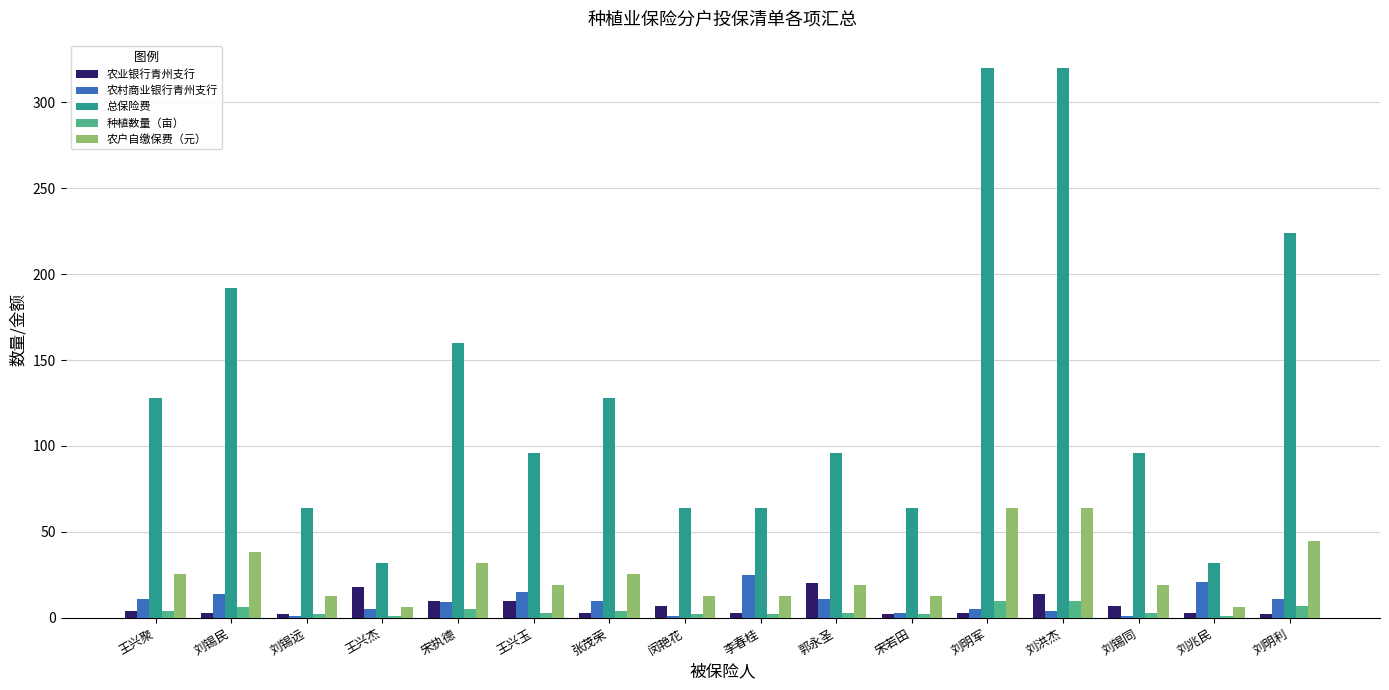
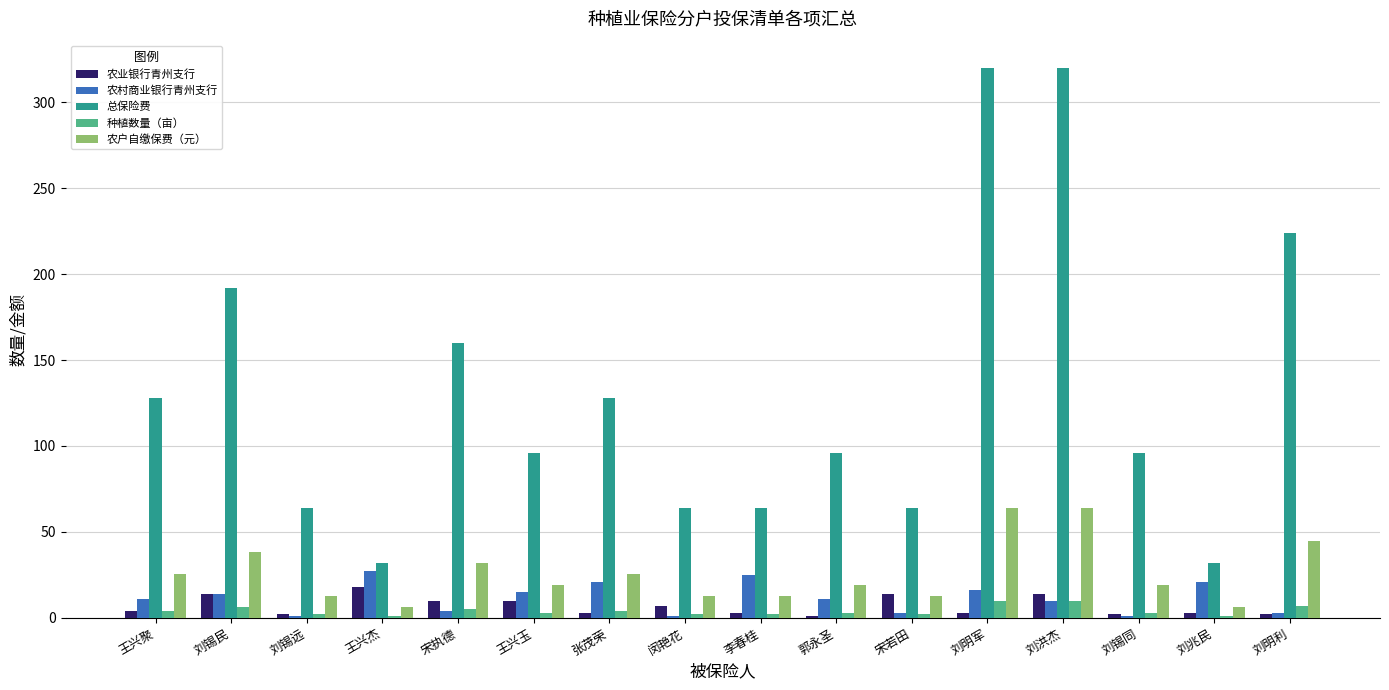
农业银行青州支行, 刘锡民: 3 -> 14
农村商业银行青州支行, 王兴杰: 5 -> 27
农村商业银行青州支行, 宋执德: 9 -> 4
农村商业银行青州支行, 张茂荣: 10 -> 21
农业银行青州支行, 郭永圣: 20 -> 1
农业银行青州支行, 宋若田: 2 -> 14
农村商业银行青州支行, 刘明军: 5 -> 16
农村商业银行青州支行, 刘洪杰: 4 -> 10
农业银行青州支行, 刘锡同: 7 -> 2
农村商业银行青州支行, 刘明利: 11 -> 3
